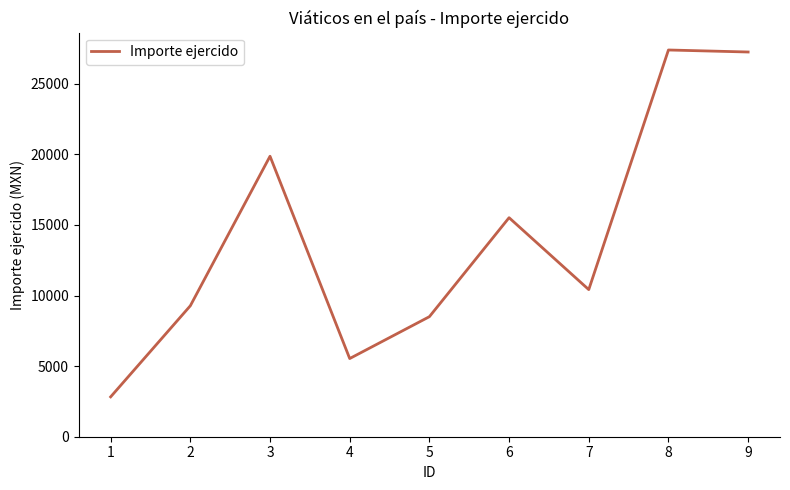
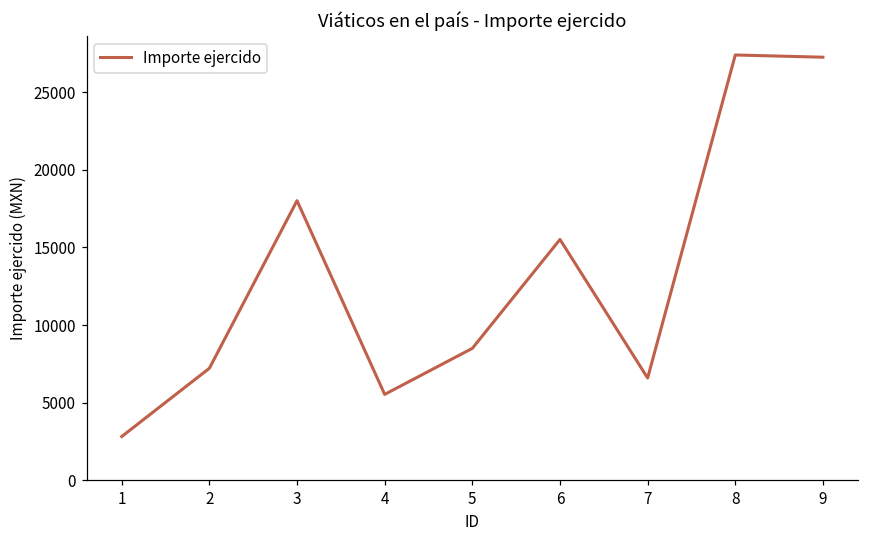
2: 9300 -> 7200
3: 19900 -> 18000
7: 10400 -> 6600
